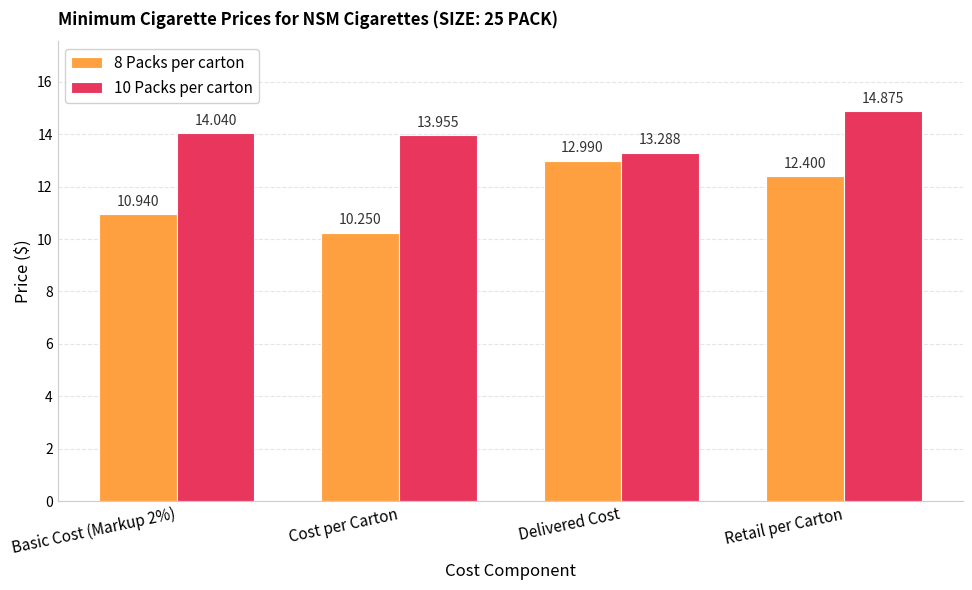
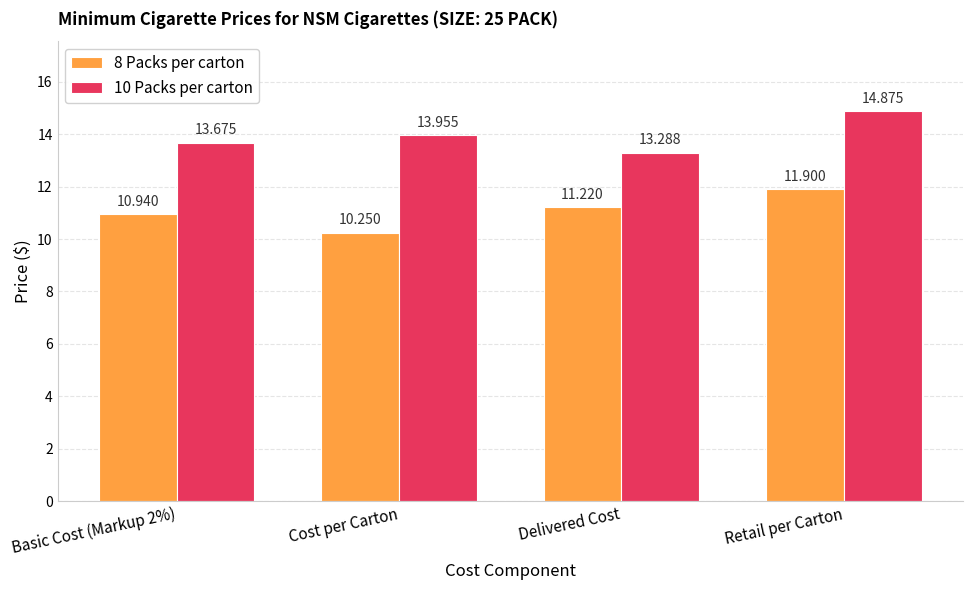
10 Packs per carton, Basic Cost (Markup 2%): 14.040 -> 13.675
8 Packs per carton, Delivered Cost: 12.990 -> 11.220
8 Packs per carton, Retail per Carton: 12.400 -> 11.900
